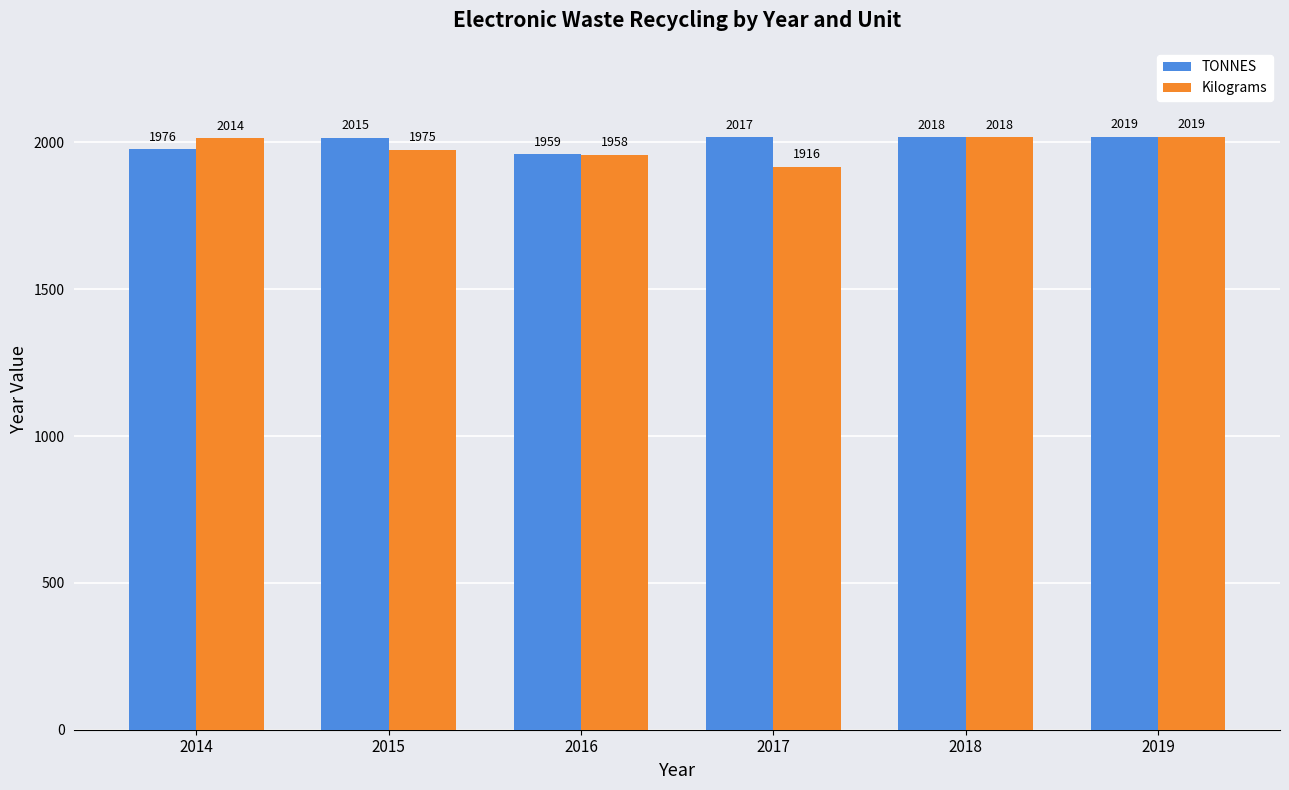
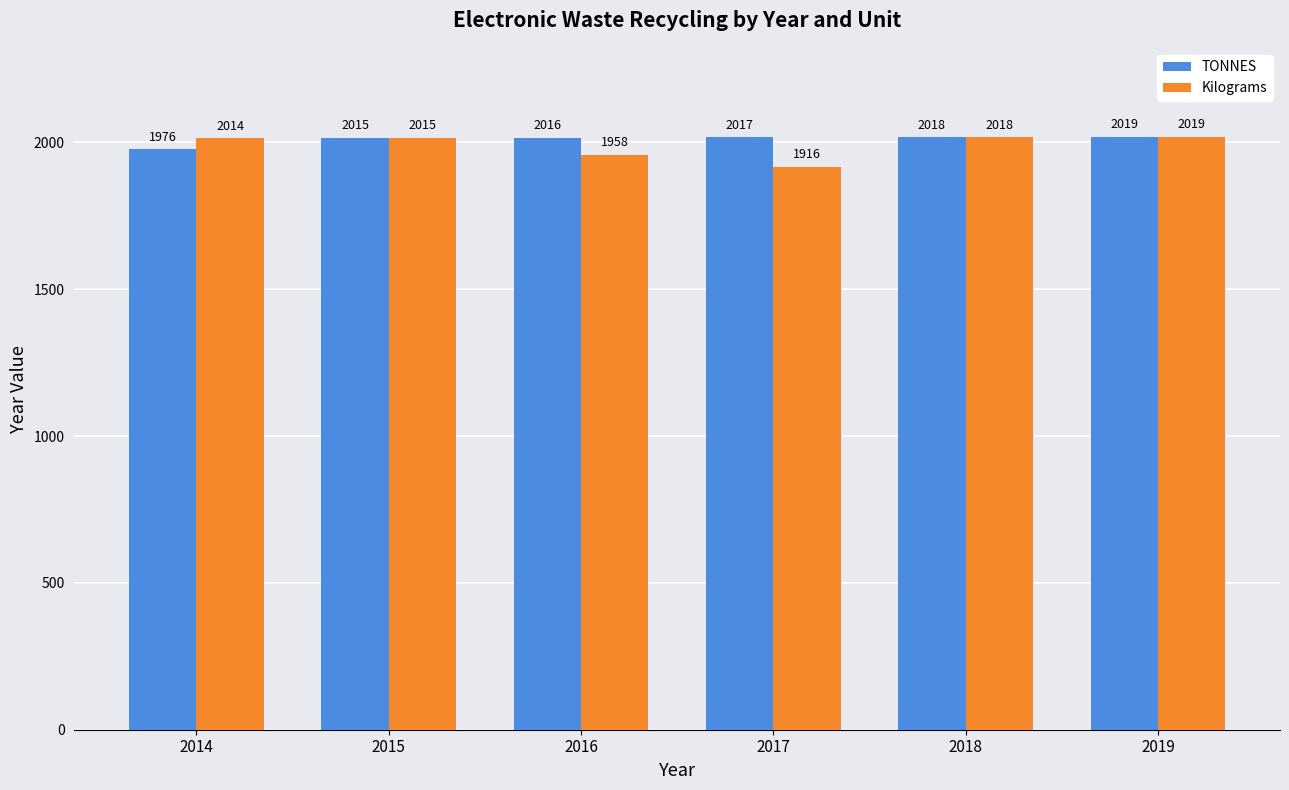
Kilograms, 2015: 1975 -> 2015
TONNES, 2016: 1959 -> 2016
